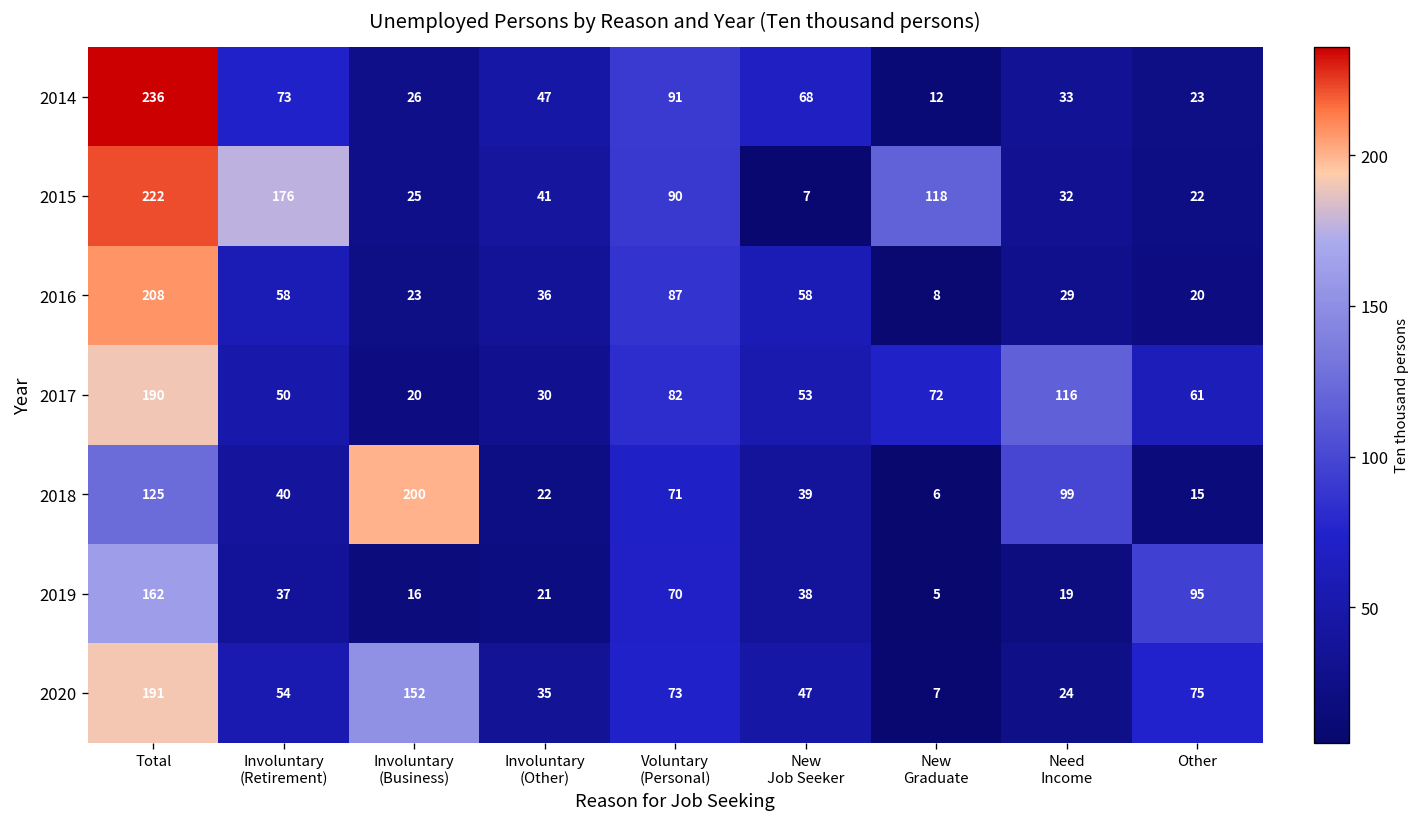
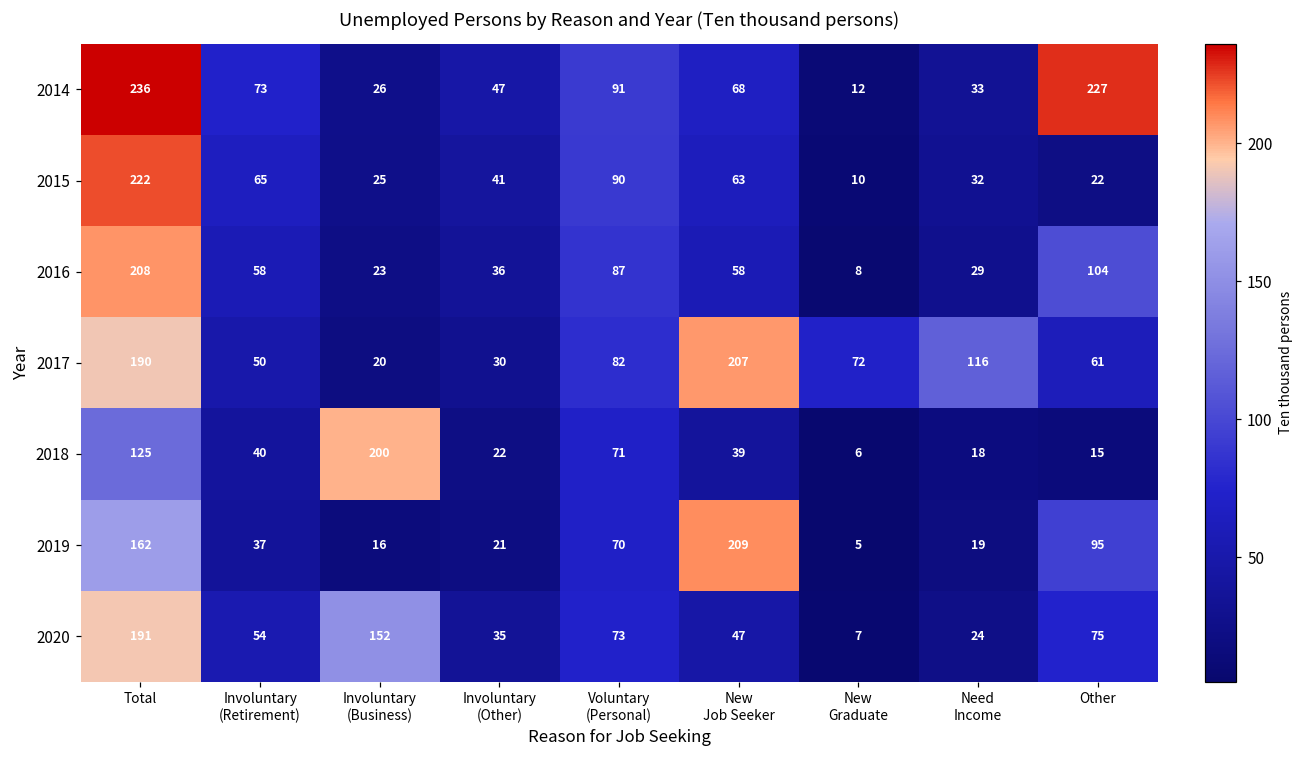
2014, Other: 23 -> 227
2015, Involuntary (Retirement): 176 -> 65
2015, New Job Seeker: 7 -> 63
2015, New Graduate: 118 -> 10
2016, Other: 20 -> 104
2017, New Job Seeker: 53 -> 207
2018, Need Income: 99 -> 18
2019, New Job Seeker: 38 -> 209
